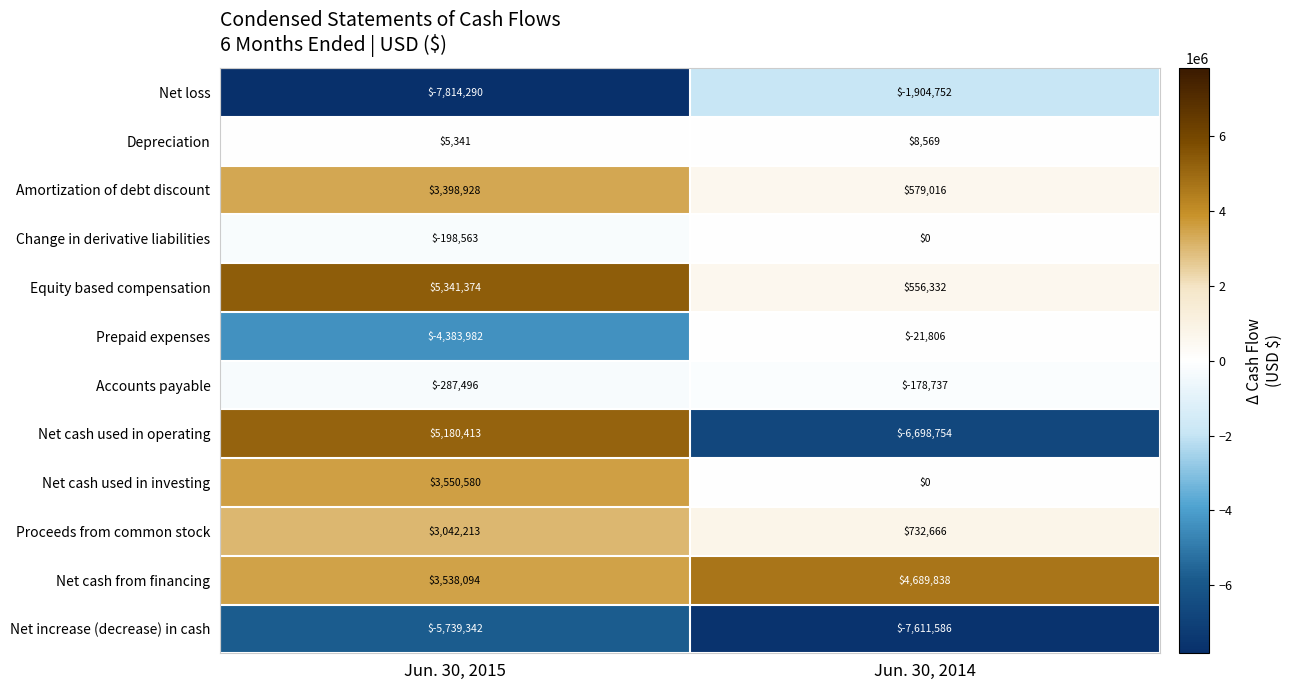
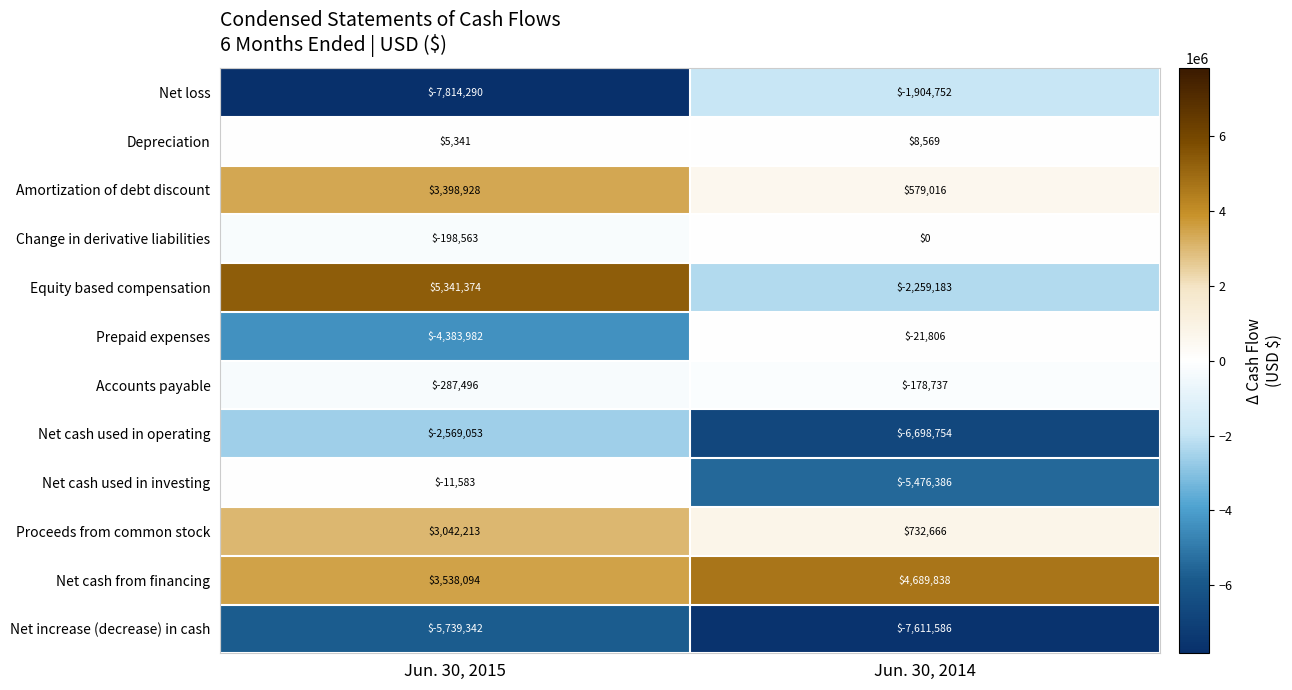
Equity based compensation, Jun. 30, 2014: $556,332 -> $-2,259,183
Net cash used in operating, Jun. 30, 2015: $5,180,413 -> $-2,569,053
Net cash used in investing, Jun. 30, 2015: $3,550,580 -> $-11,583
Net cash used in investing, Jun. 30, 2014: $0 -> $-5,476,386
